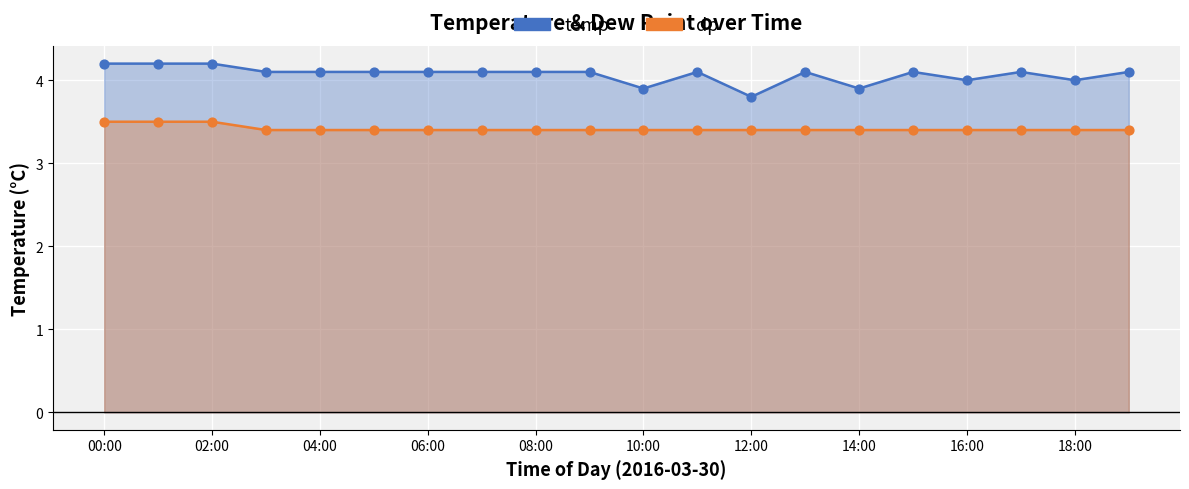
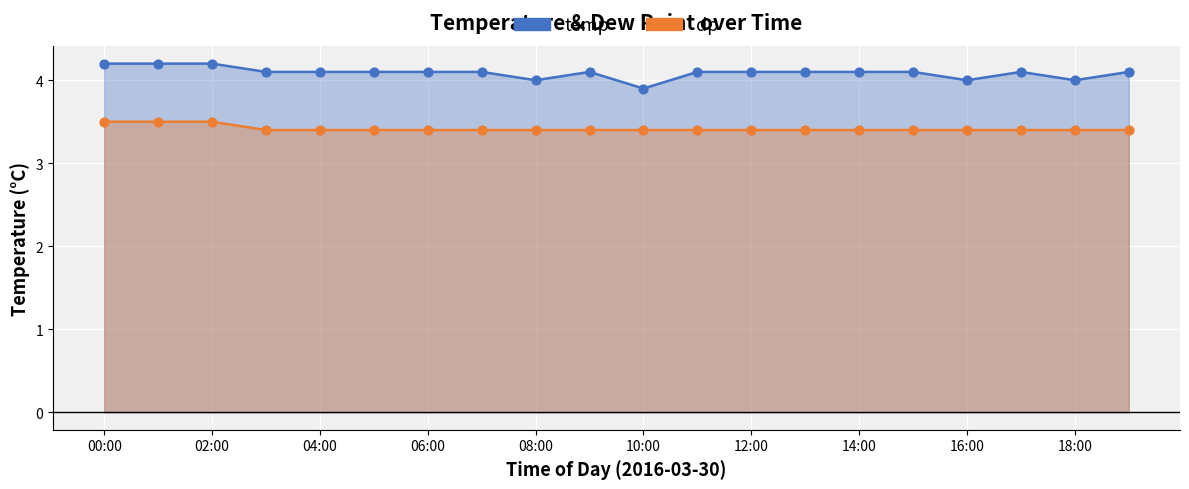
temp, 08:00: 4.1 -> 4.0
temp, 12:00: 3.8 -> 4.1
temp, 14:00: 3.9 -> 4.1
